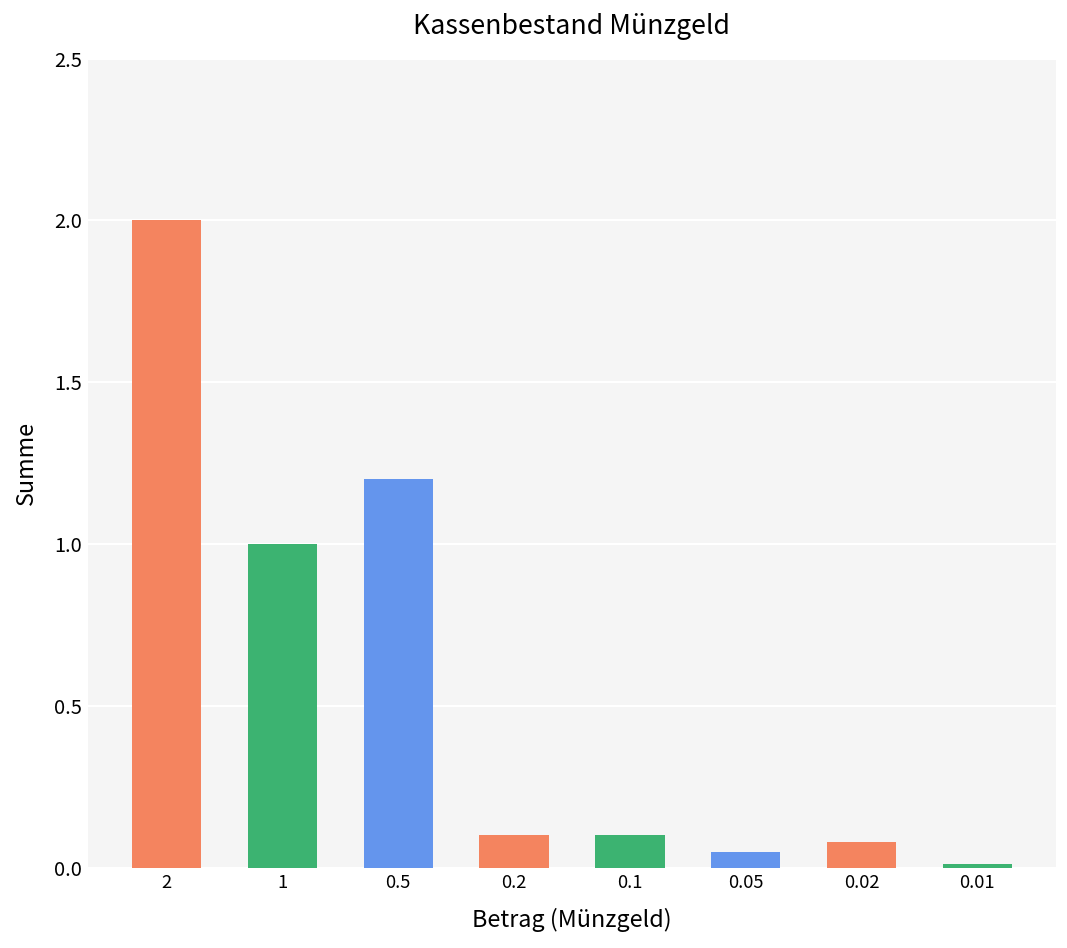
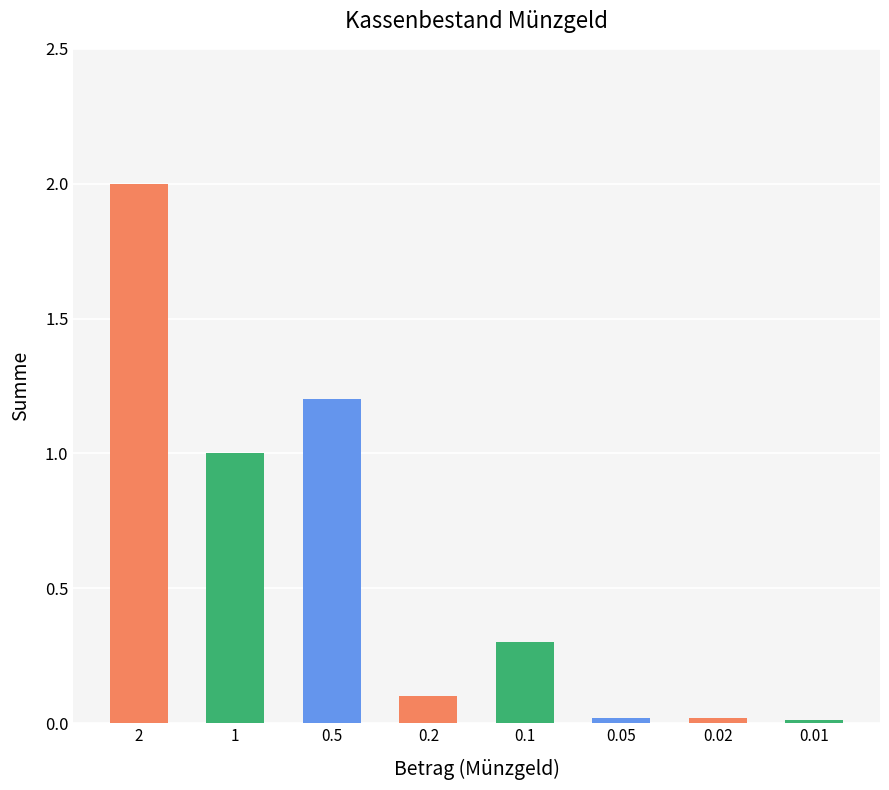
0.1: 0.1 -> 0.3
0.05: 0.05 -> 0.02
0.02: 0.08 -> 0.02
